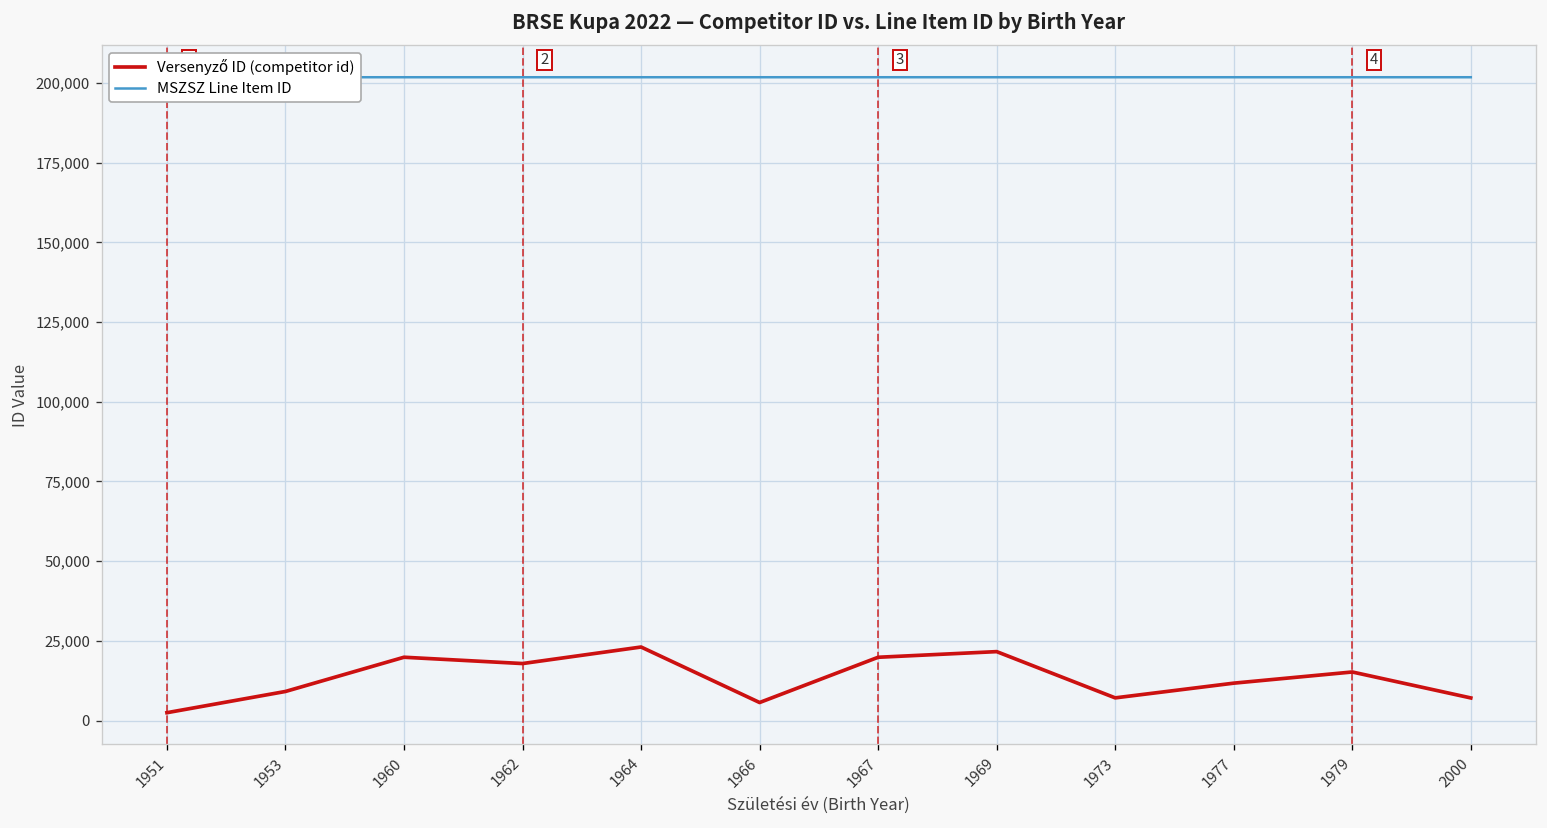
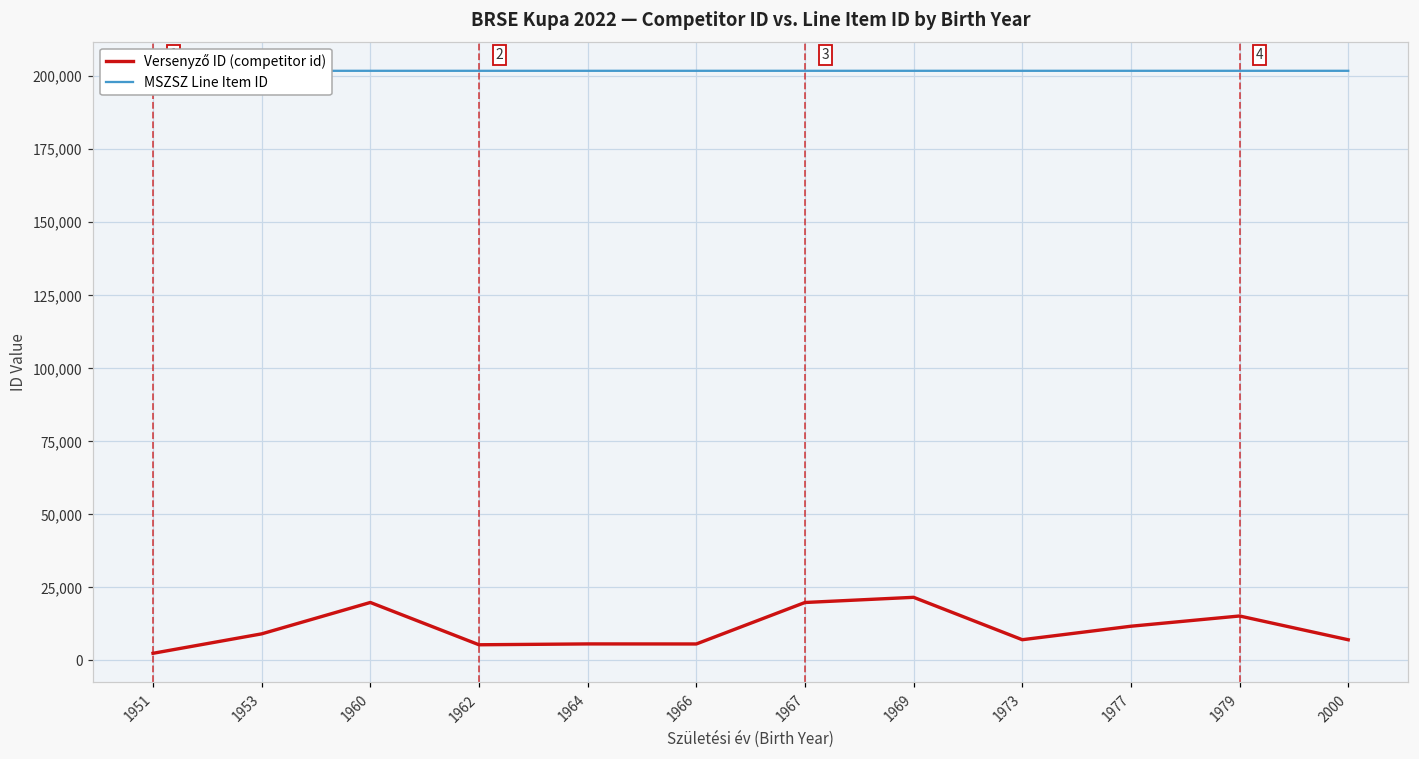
Versenyző ID (competitor id), 1962: 18,000 -> 5,000
Versenyző ID (competitor id), 1964: 23,000 -> 6,000
